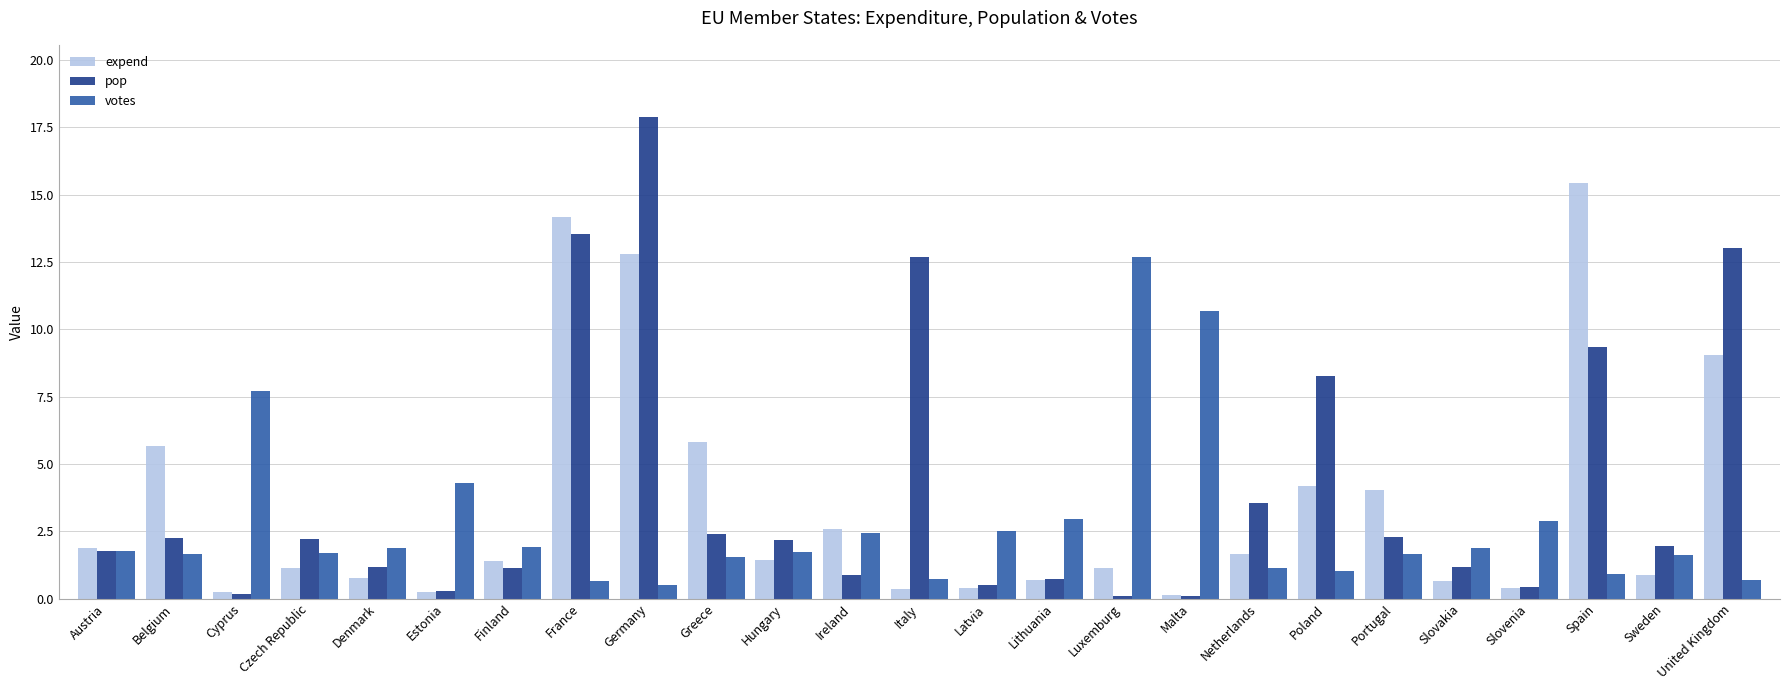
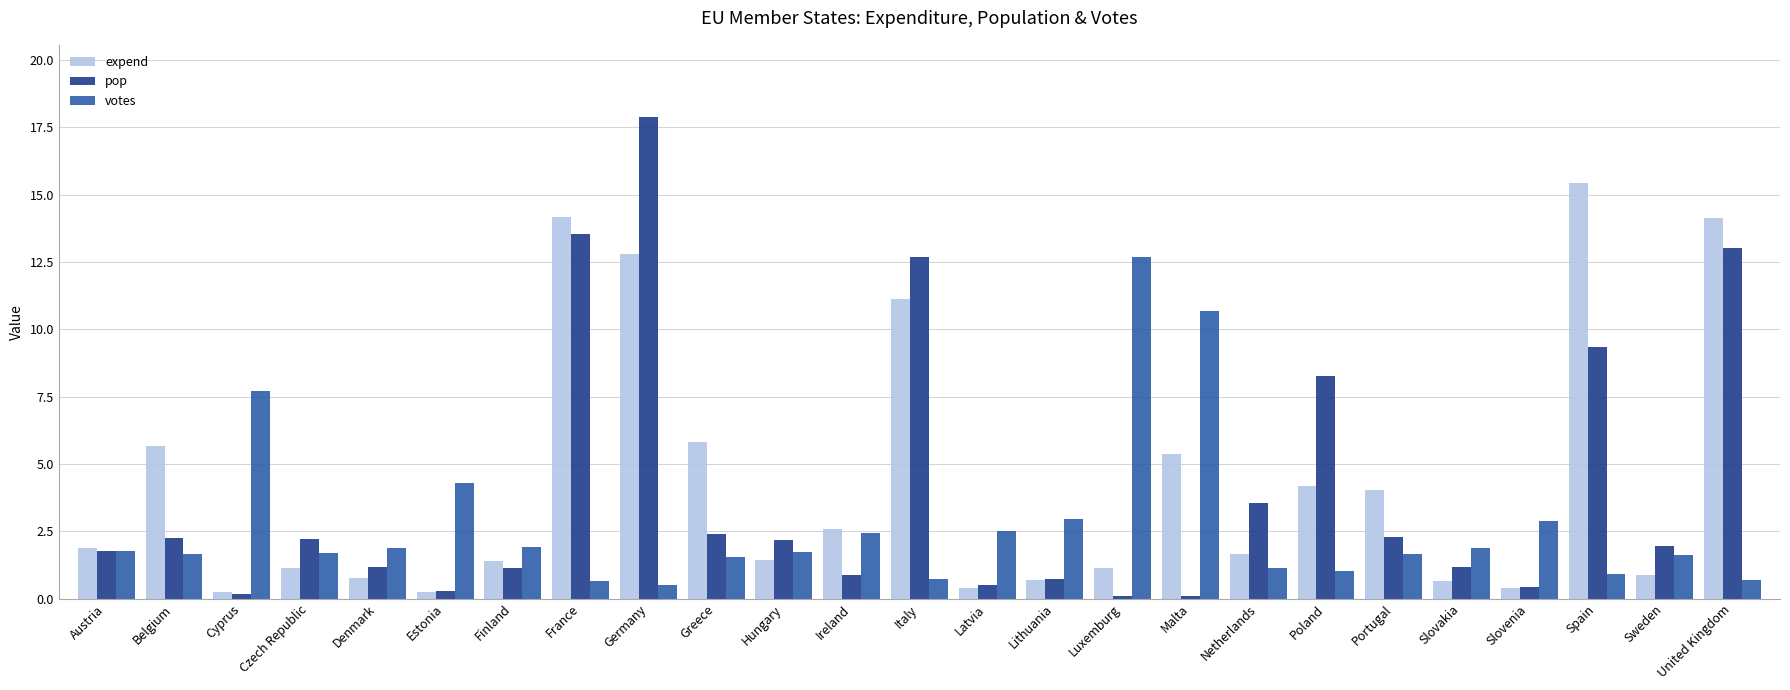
expend, Italy: 0.3 -> 11.1
expend, Malta: 0.1 -> 5.4
expend, United Kingdom: 9.0 -> 14.1
